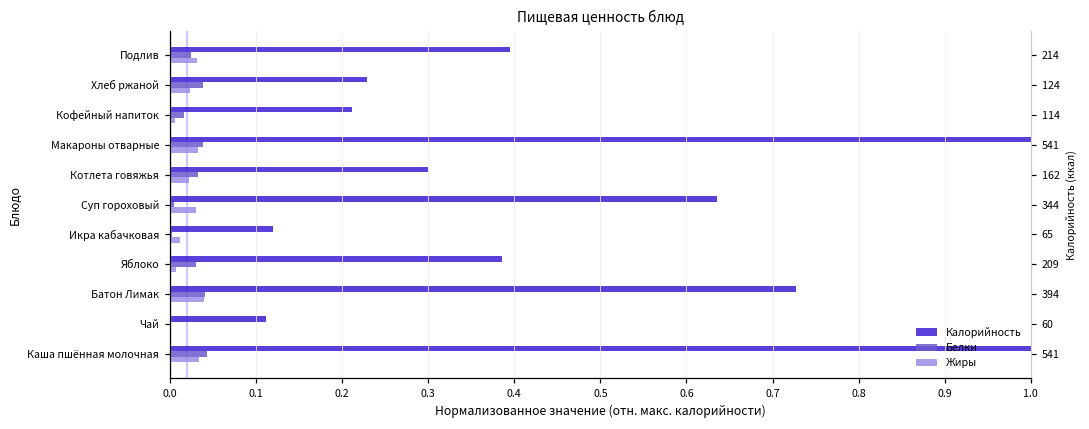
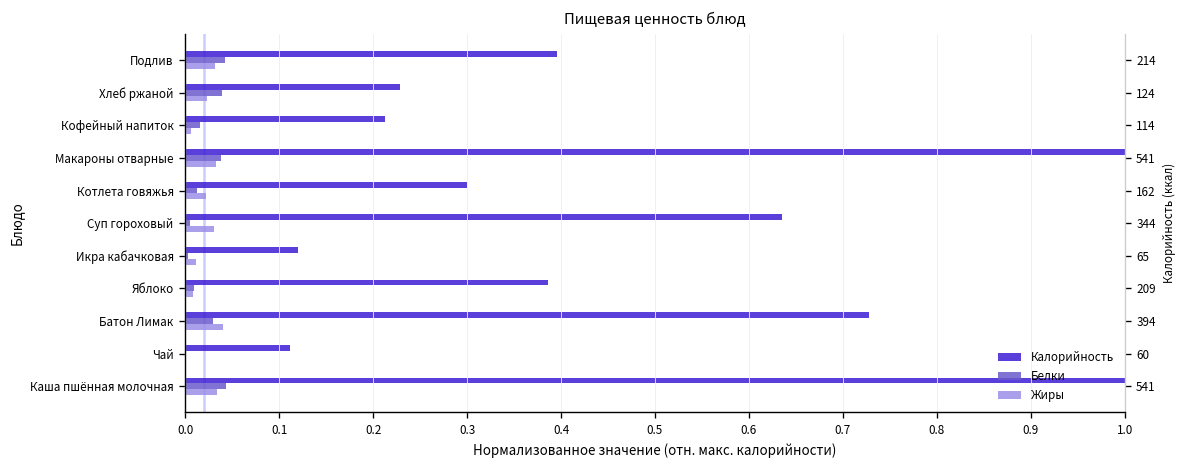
Белки, Подлив: 0.02 -> 0.04
Белки, Котлета говяжья: 0.03 -> 0.01
Белки, Яблоко: 0.03 -> 0.01
Белки, Батон Лимак: 0.04 -> 0.03
